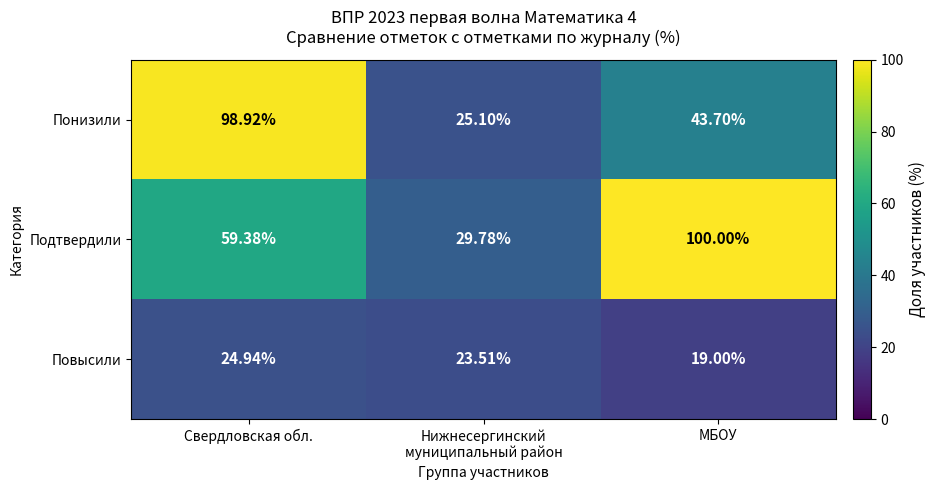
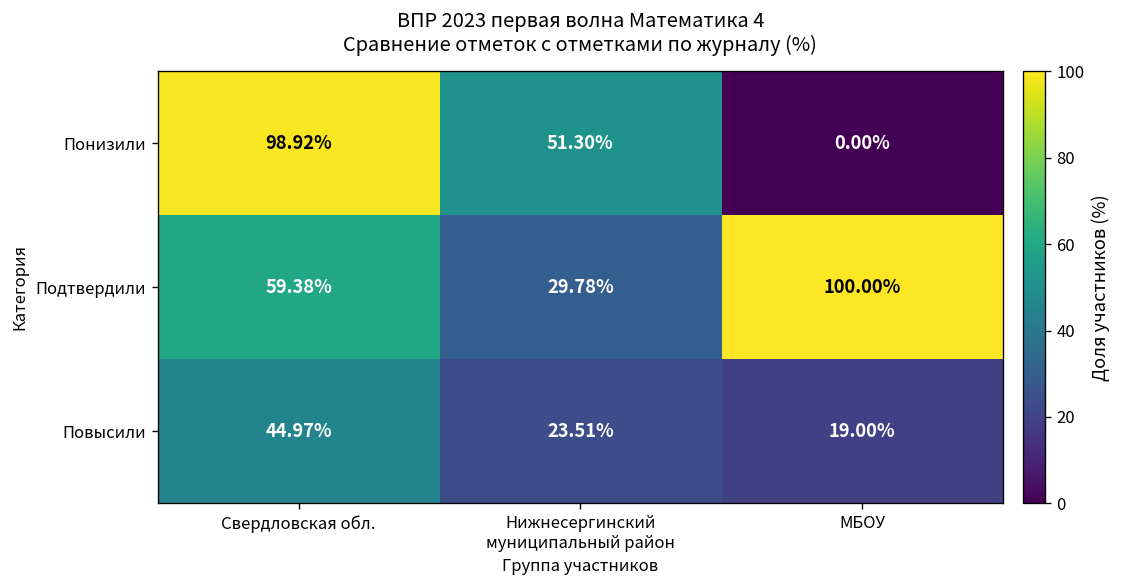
Понизили, Нижнесергинский муниципальный район: 25.10% -> 51.30%
Понизили, МБОУ: 43.70% -> 0.00%
Повысили, Свердловская обл.: 24.94% -> 44.97%
